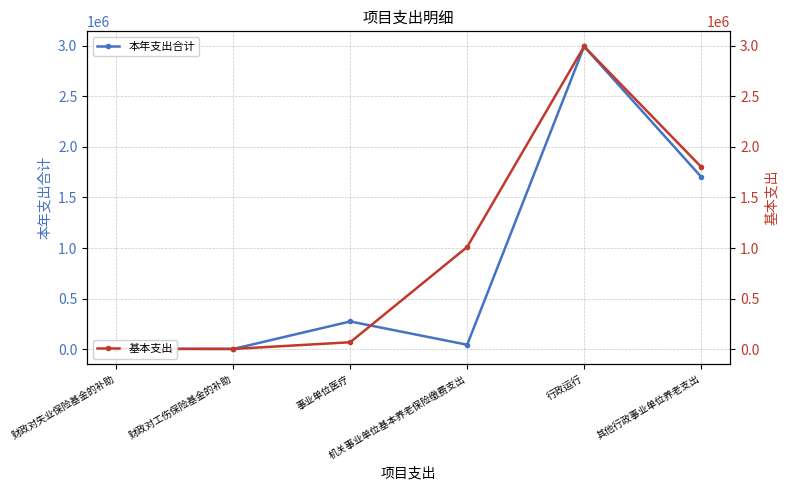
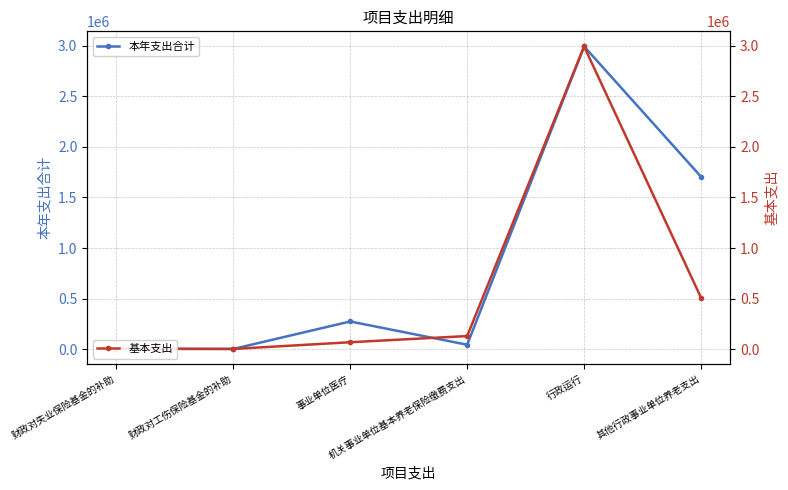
基本支出, 机关事业单位基本养老保险缴费支出: 1010000 -> 130000
基本支出, 其他行政事业单位养老支出: 1800000 -> 510000
